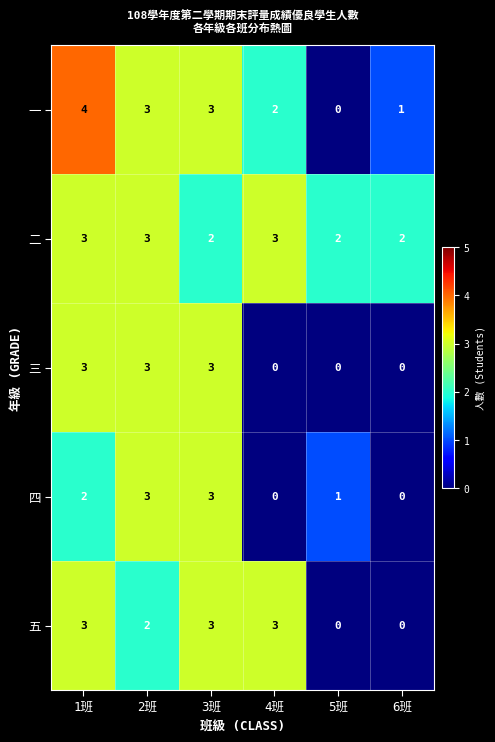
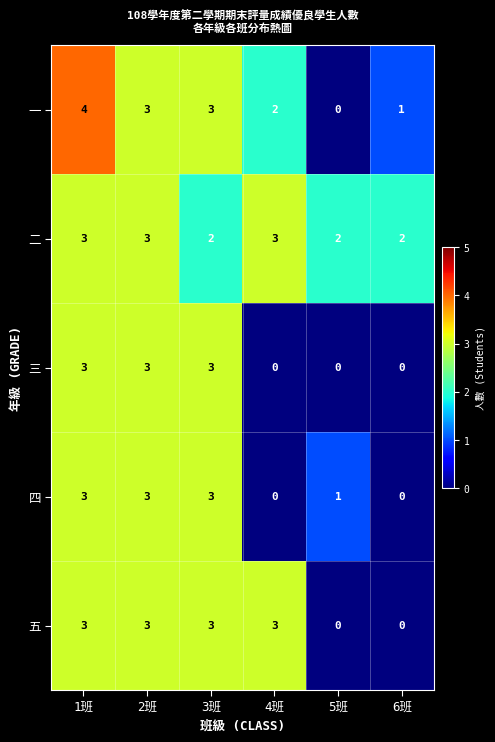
四, 1班: 2 -> 3
五, 2班: 2 -> 3
